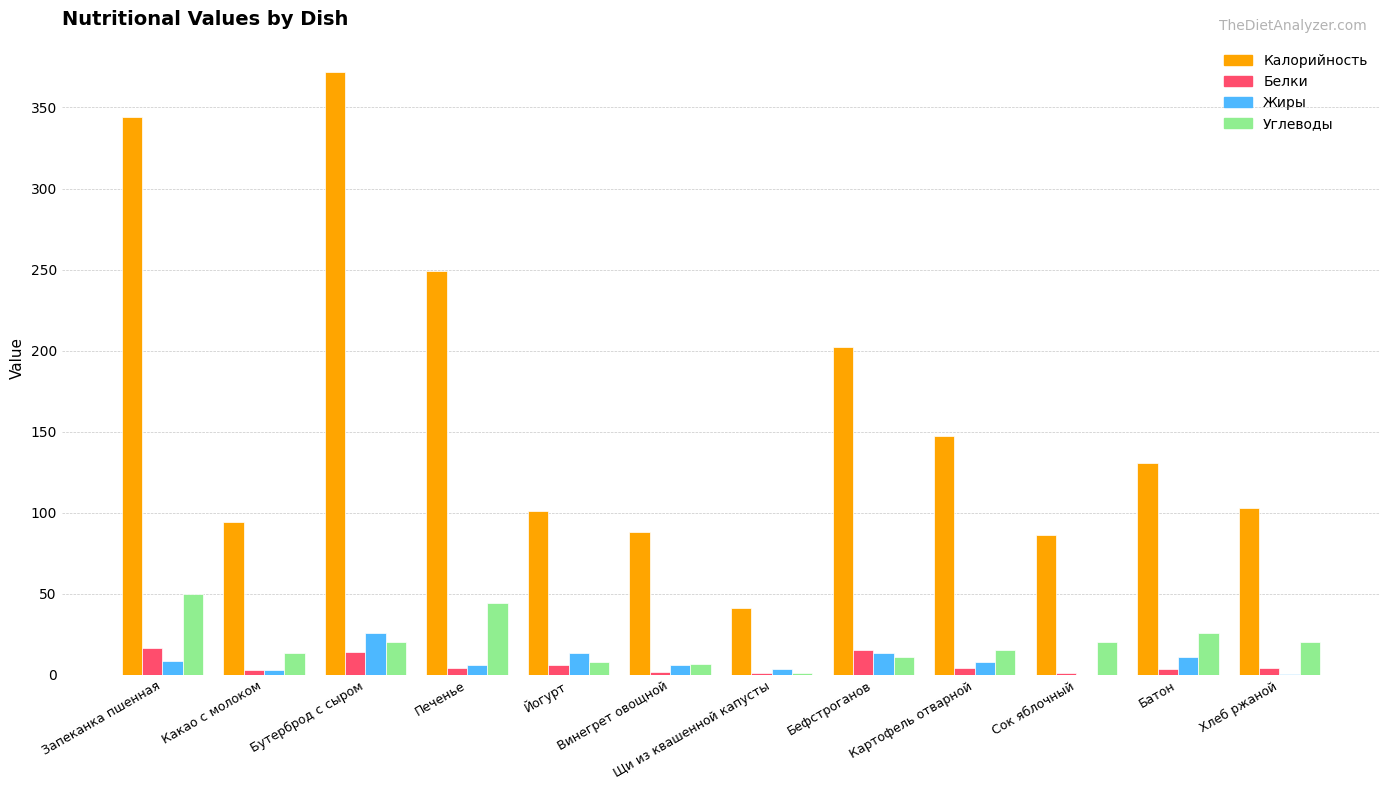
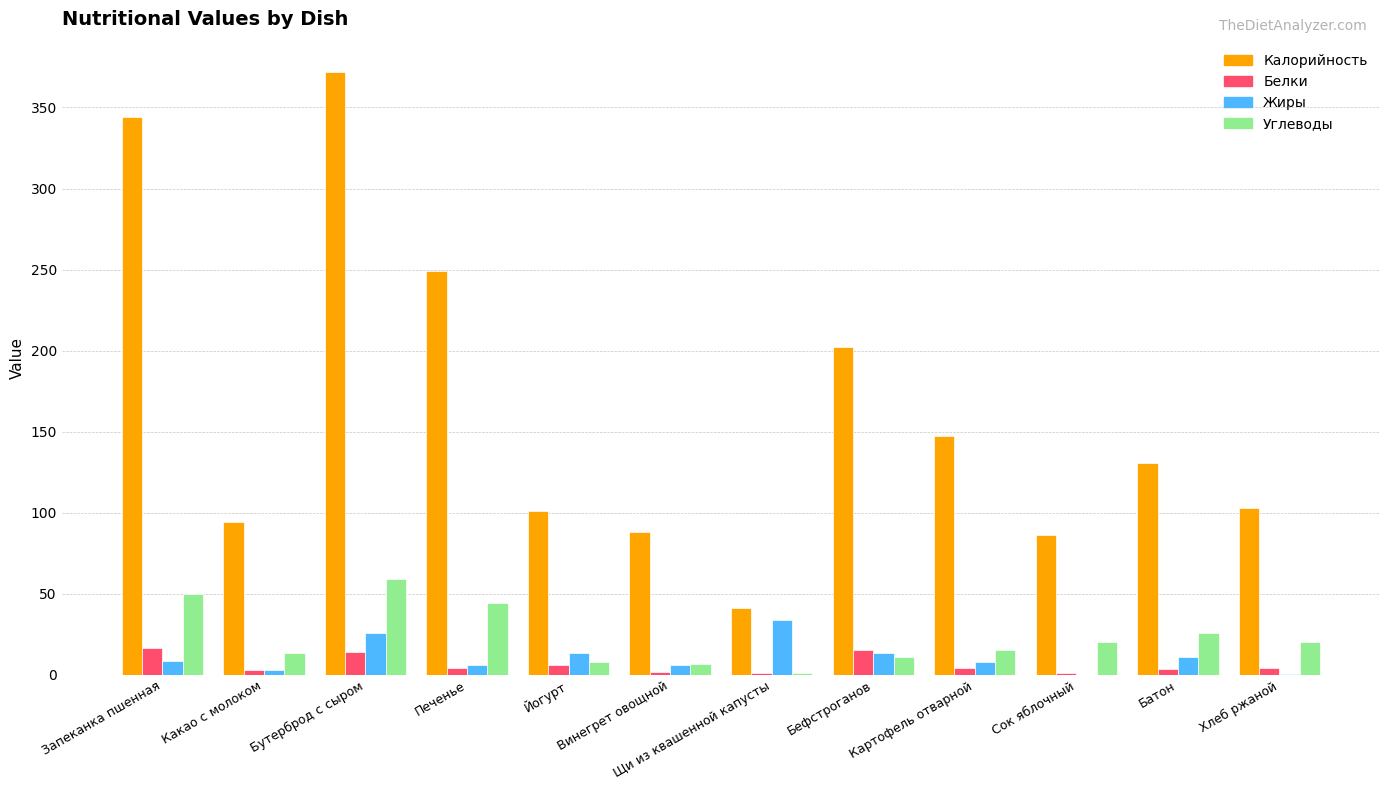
Углеводы, Бутерброд с сыром: 20 -> 59
Жиры, Щи из квашенной капусты: 4 -> 34
